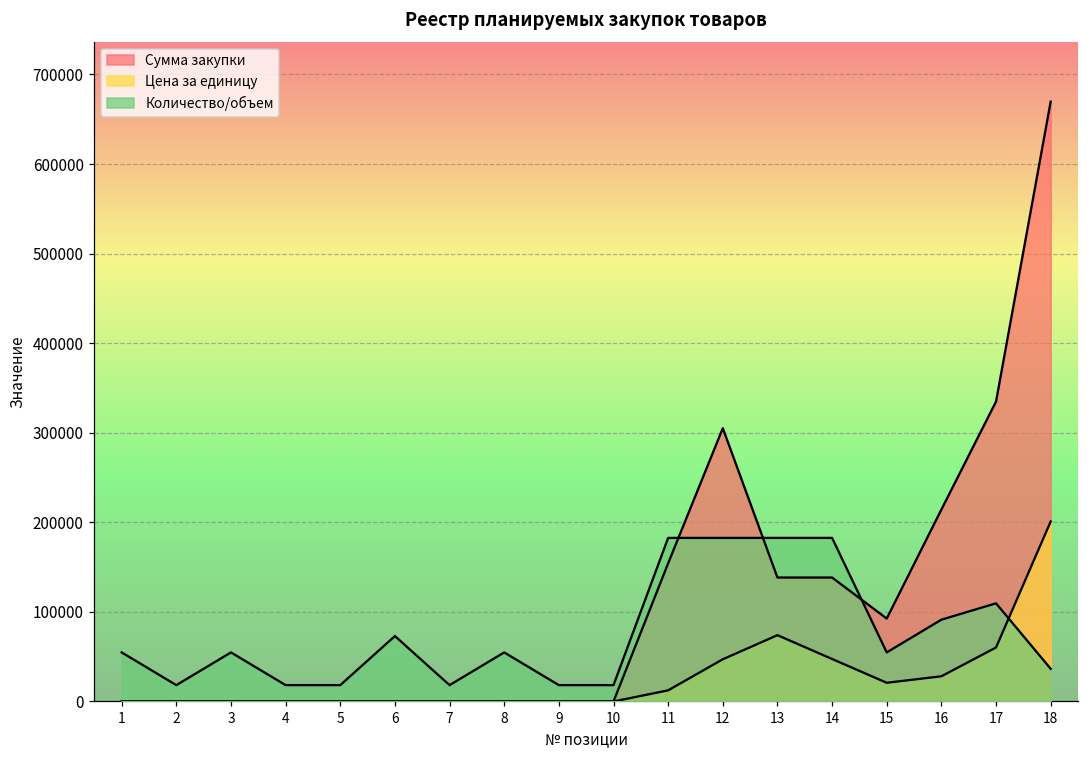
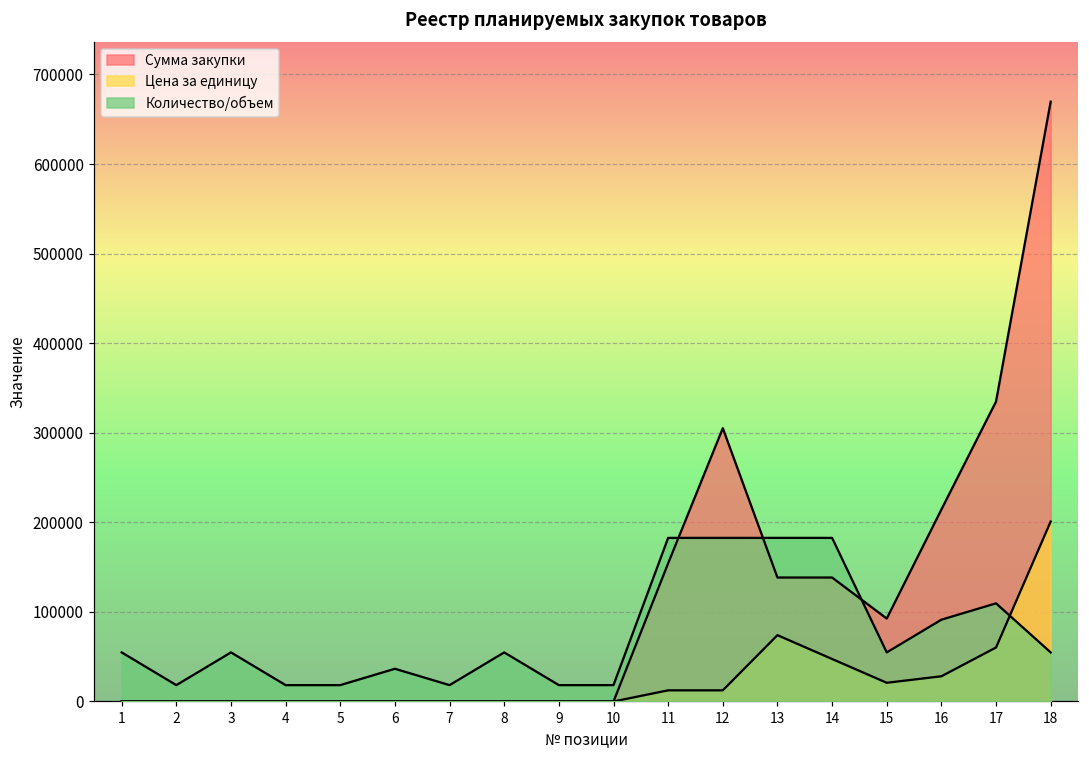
Количество/объем, 6: 70000 -> 40000
Цена за единицу, 12: 50000 -> 10000
Количество/объем, 18: 40000 -> 50000
